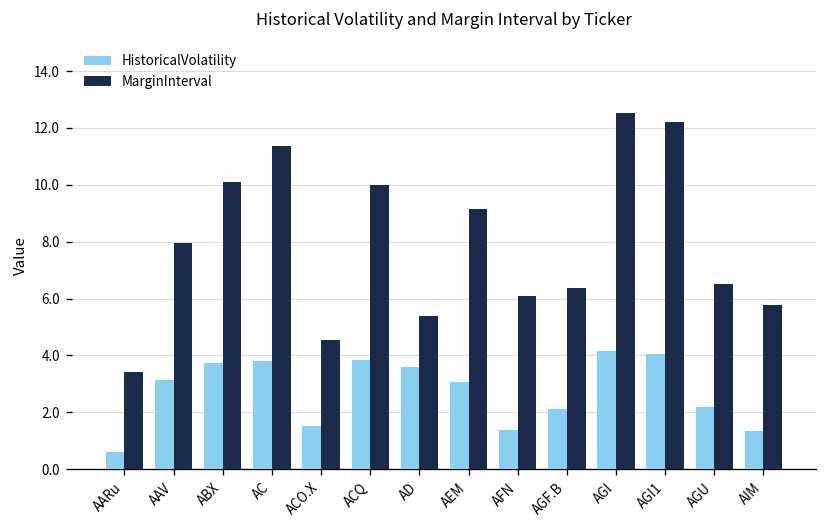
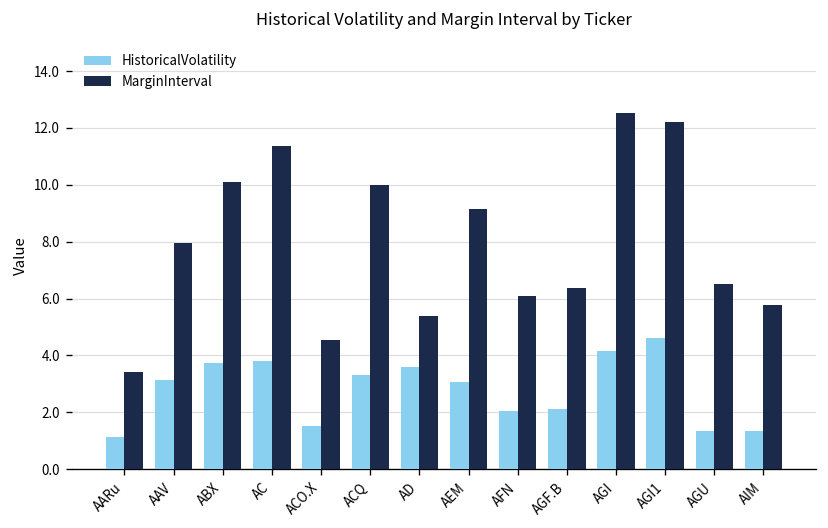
HistoricalVolatility, AARu: 0.6 -> 1.1
HistoricalVolatility, ACQ: 3.8 -> 3.3
HistoricalVolatility, AFN: 1.4 -> 2.0
HistoricalVolatility, AGI1: 4.1 -> 4.6
HistoricalVolatility, AGU: 2.2 -> 1.3
